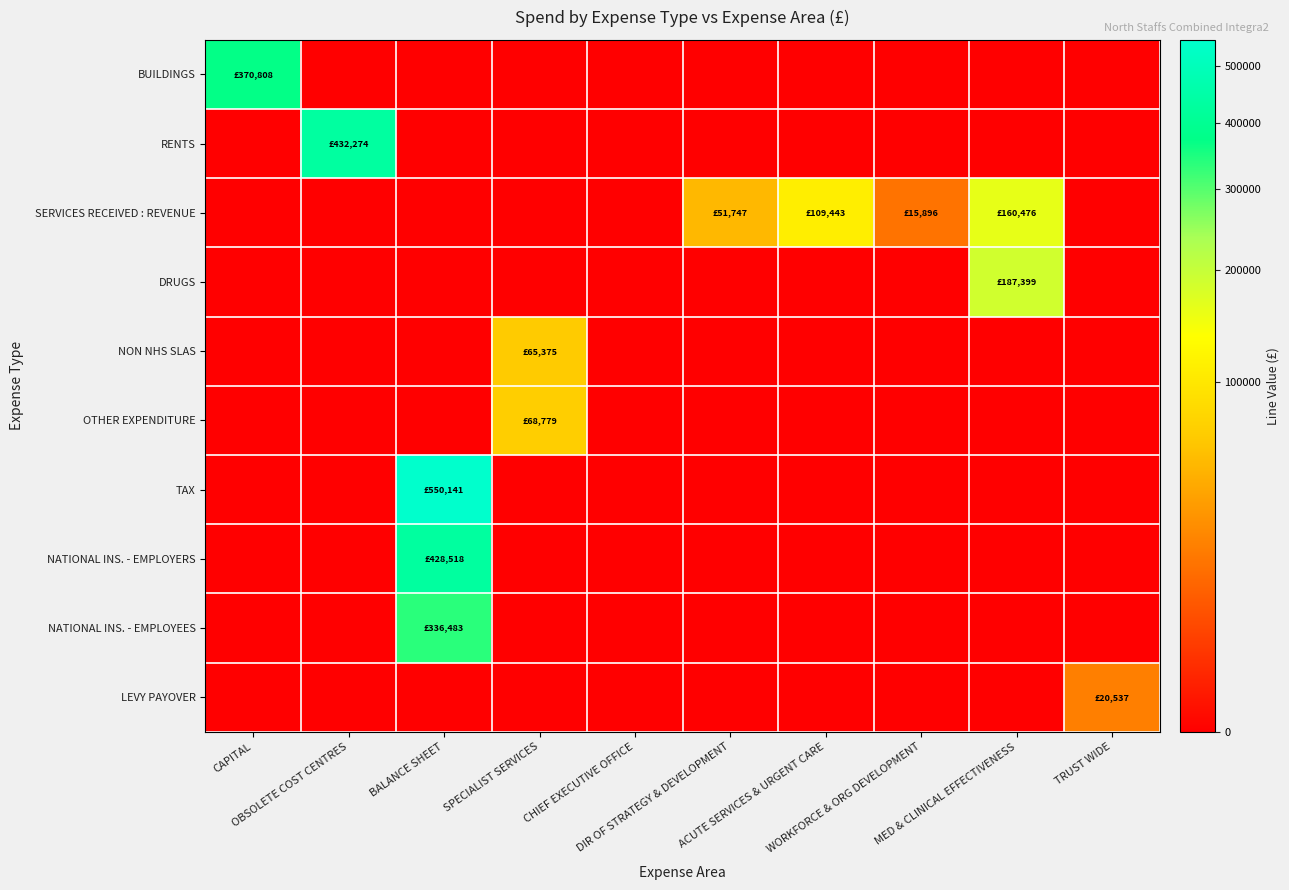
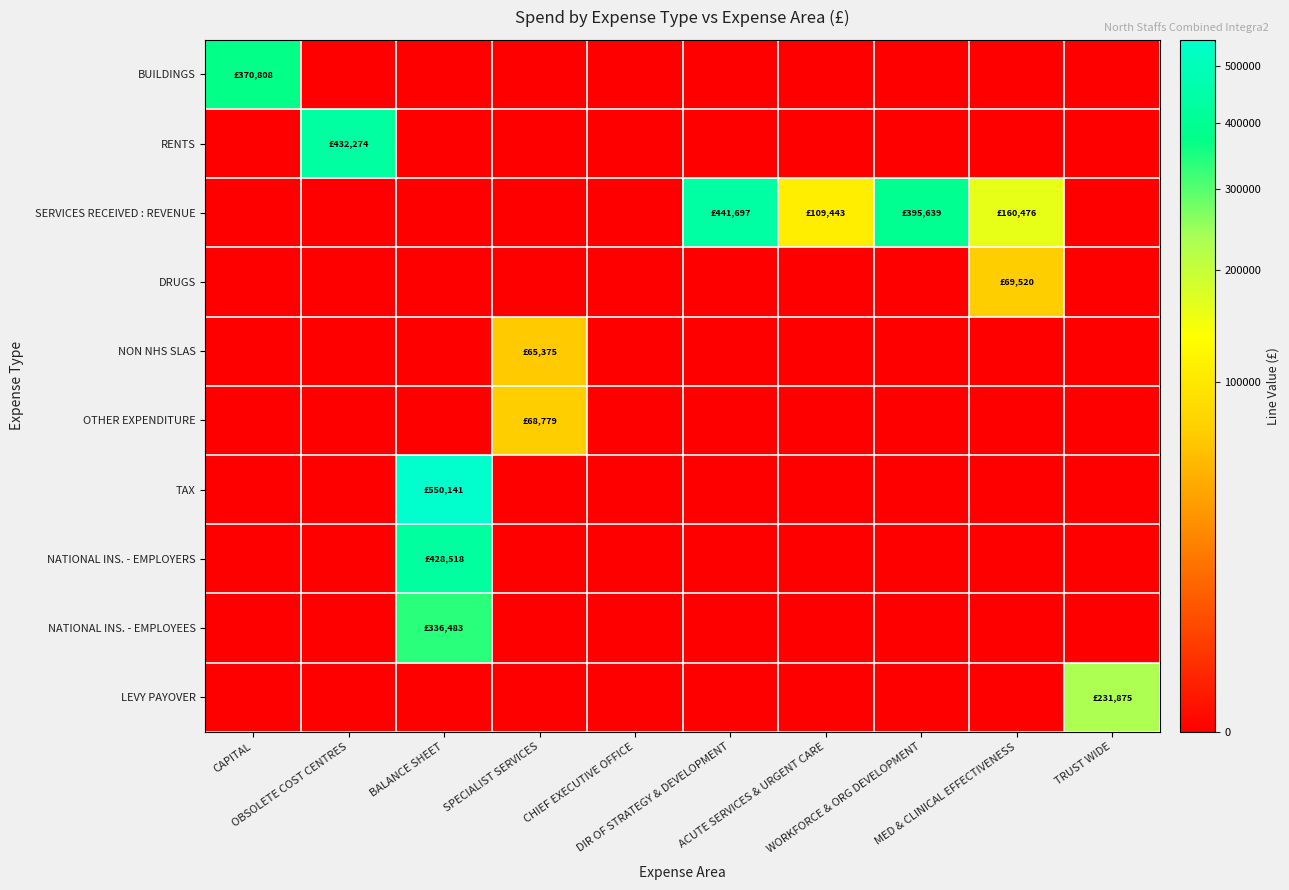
SERVICES RECEIVED : REVENUE, DIR OF STRATEGY & DEVELOPMENT: £51,747 -> £441,697
SERVICES RECEIVED : REVENUE, WORKFORCE & ORG DEVELOPMENT: £15,896 -> £395,639
DRUGS, MED & CLINICAL EFFECTIVENESS: £187,399 -> £69,520
LEVY PAYOVER, TRUST WIDE: £20,537 -> £231,875
